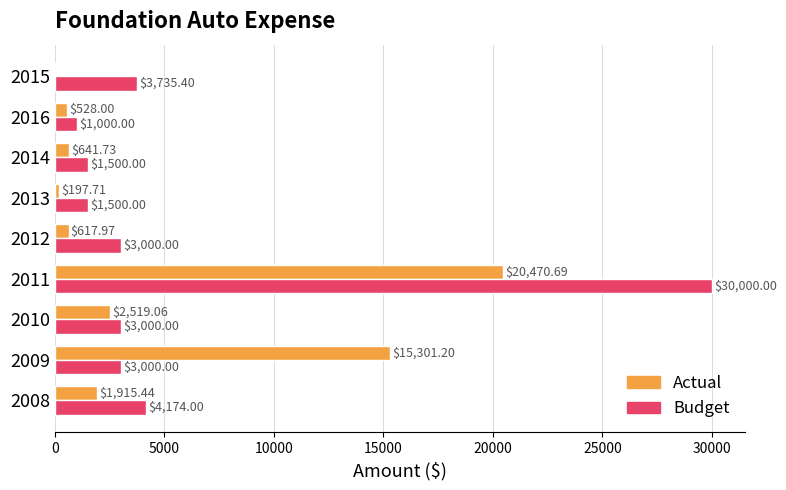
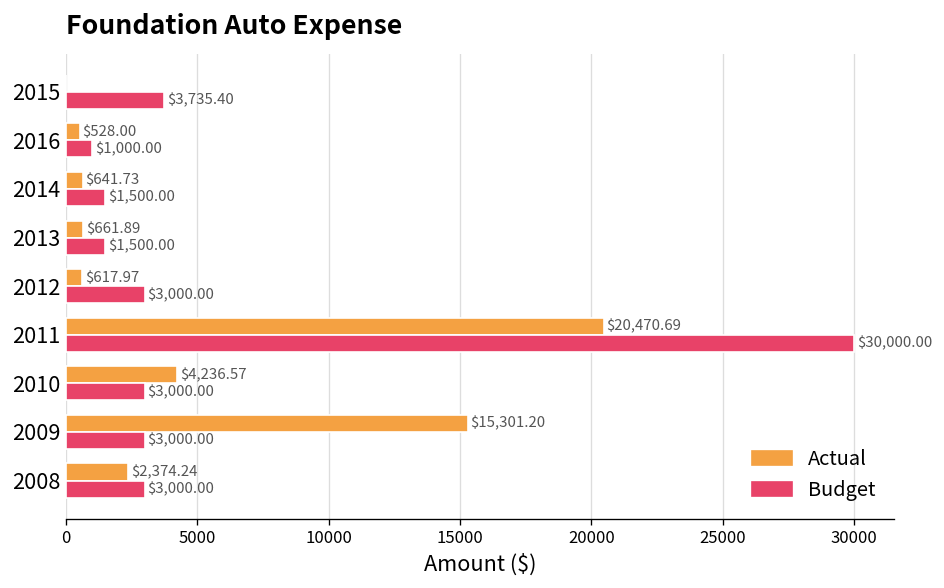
Actual, 2013: $197.71 -> $661.89
Actual, 2010: $2,519.06 -> $4,236.57
Actual, 2008: $1,915.44 -> $2,374.24
Budget, 2008: $4,174.00 -> $3,000.00
